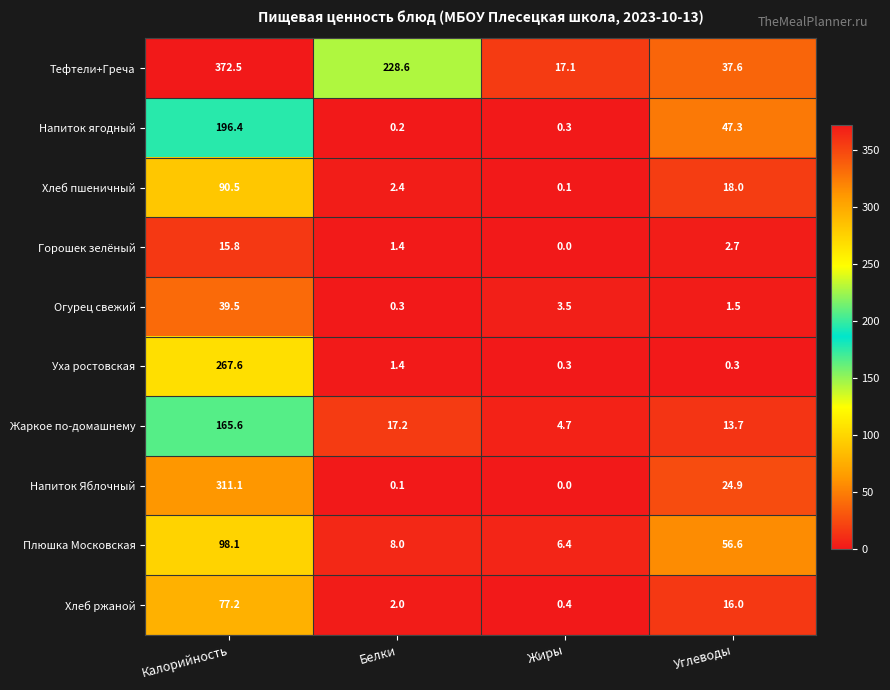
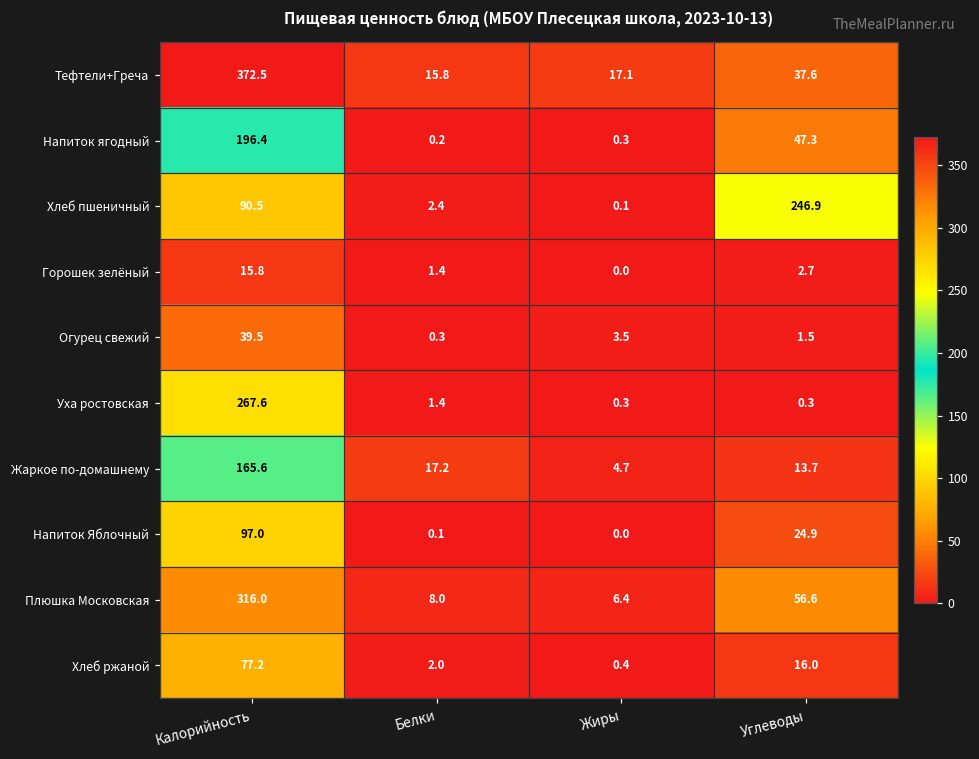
Тефтели+Греча, Белки: 228.6 -> 15.8
Хлеб пшеничный, Углеводы: 18.0 -> 246.9
Напиток Яблочный, Калорийность: 311.1 -> 97.0
Плюшка Московская, Калорийность: 98.1 -> 316.0
